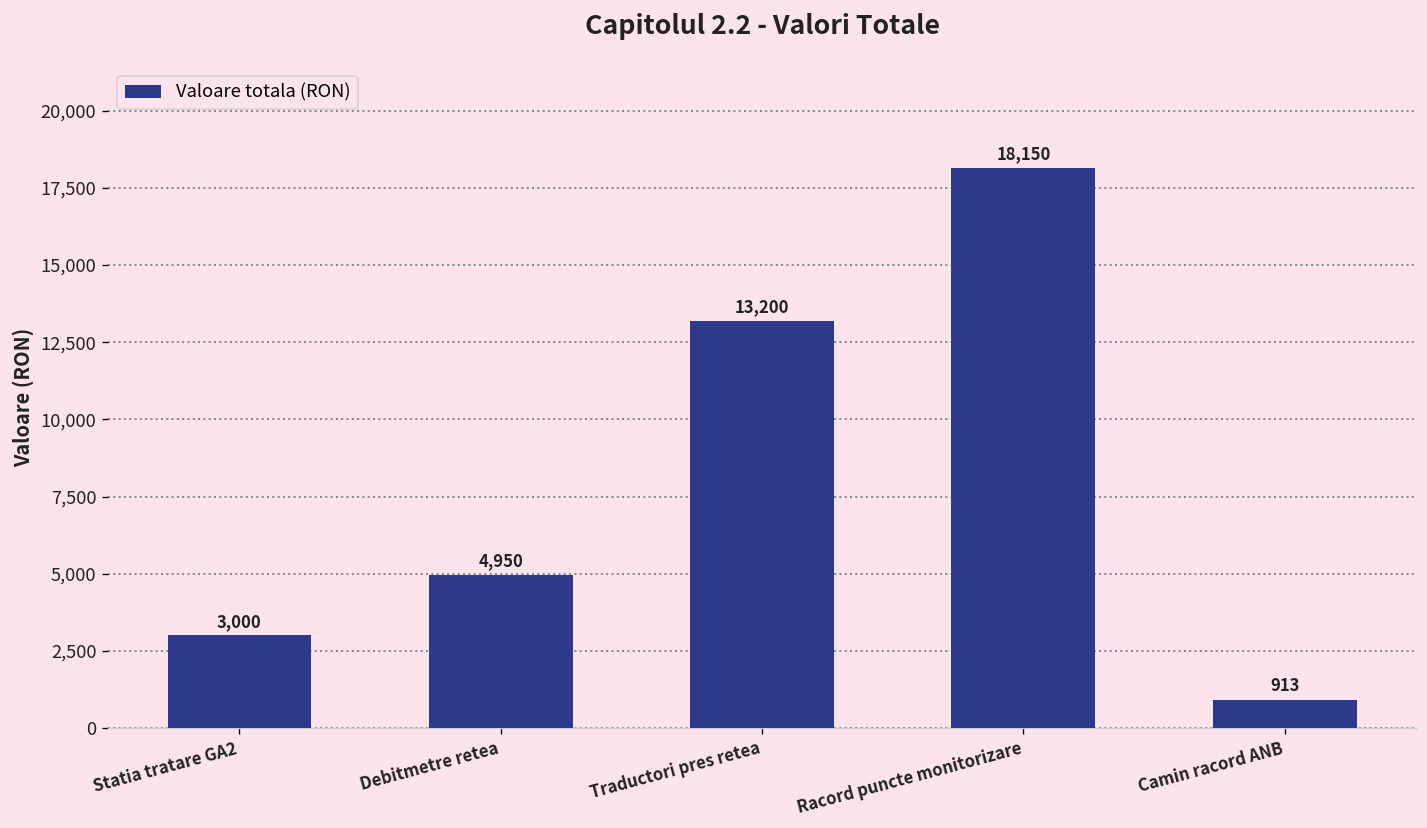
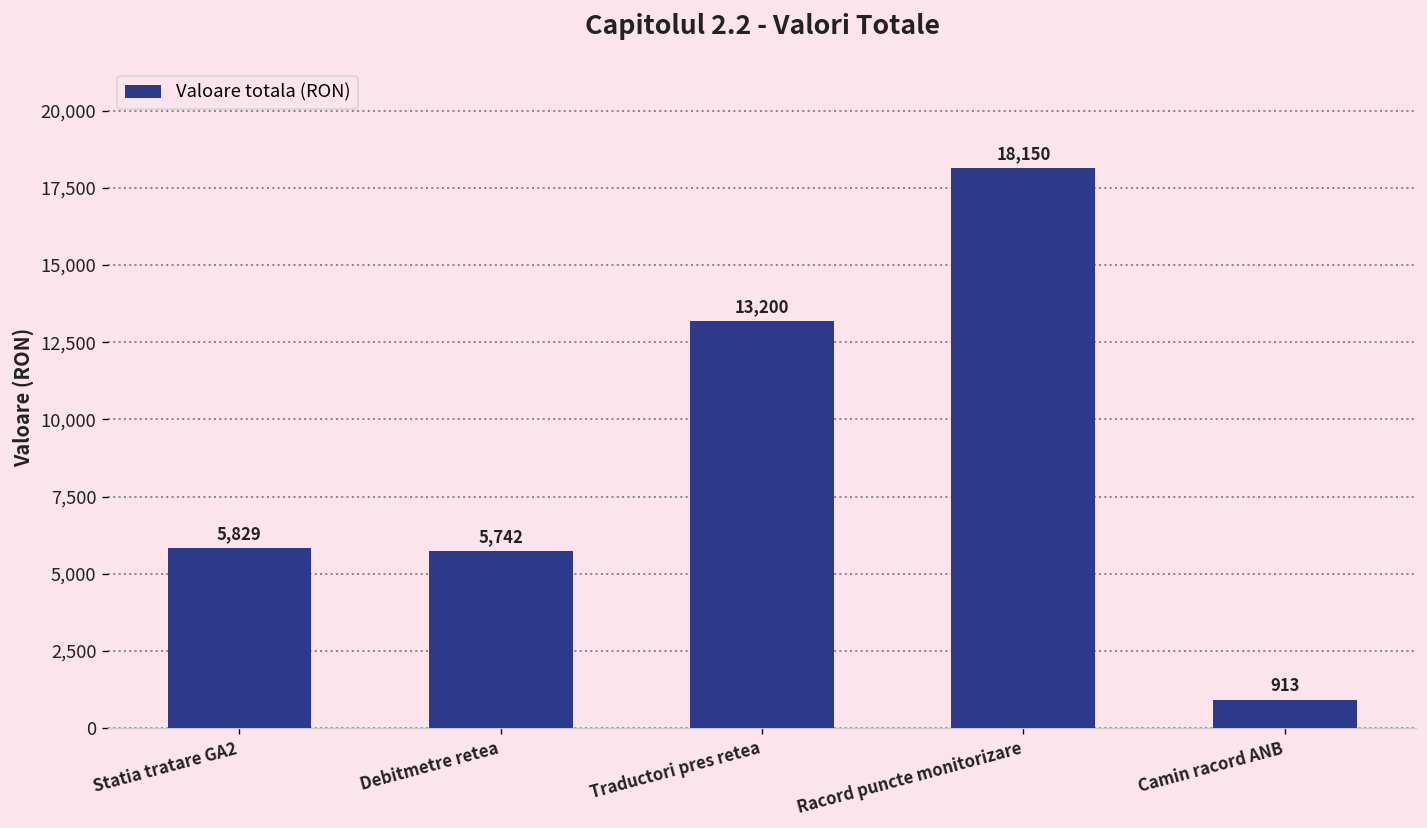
Statia tratare GA2: 3,000 -> 5,829
Debitmetre retea: 4,950 -> 5,742
